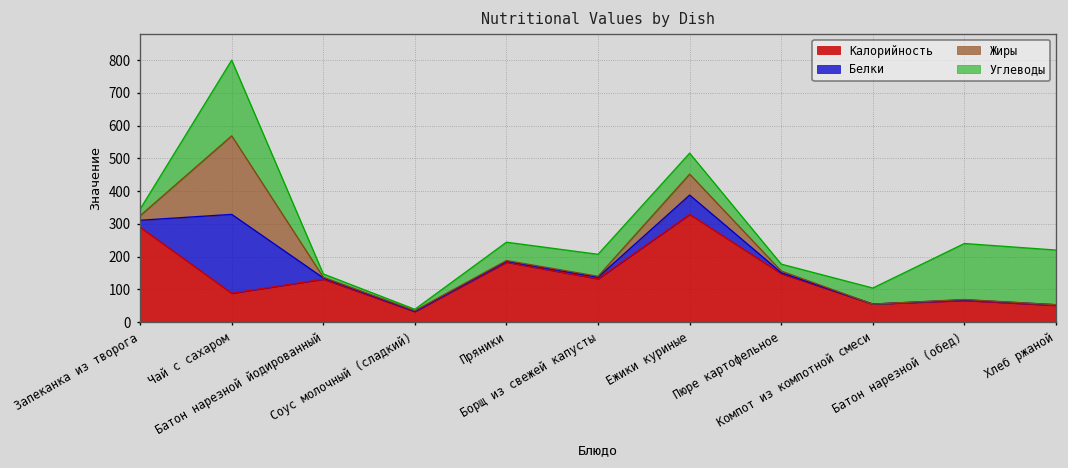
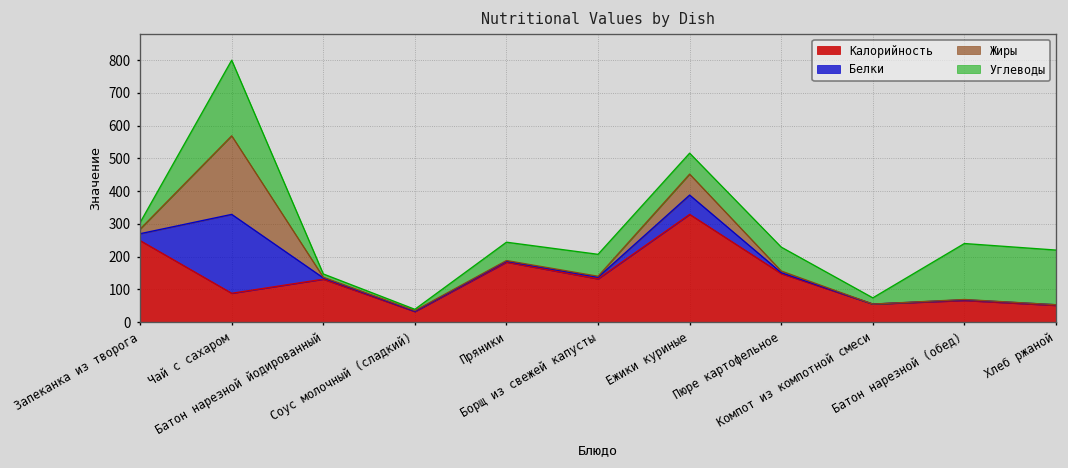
Калорийность, Запеканка из творога: 290 -> 250
Углеводы, Пюре картофельное: 20 -> 70
Углеводы, Компот из компотной смеси: 50 -> 20
